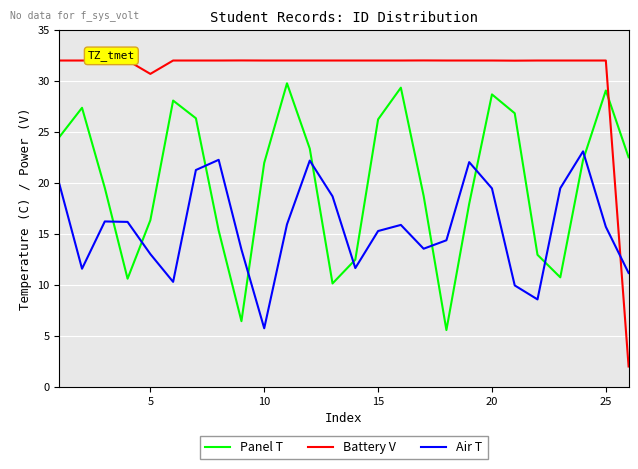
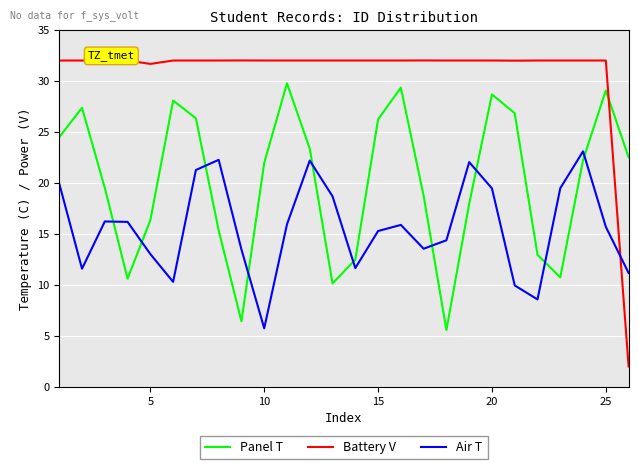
Battery V, 5: 30.7 -> 31.7
